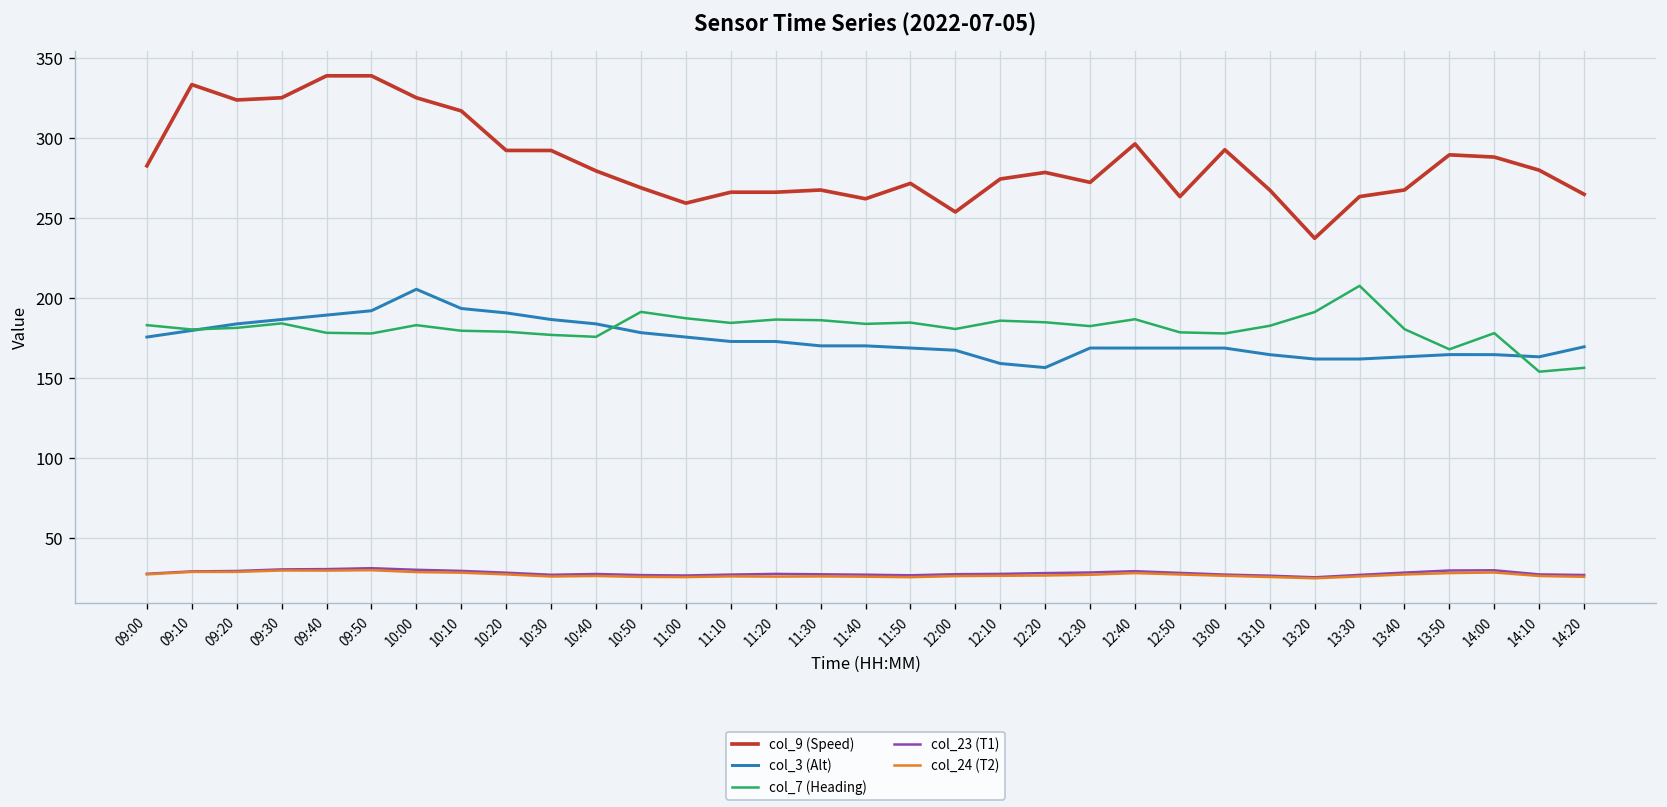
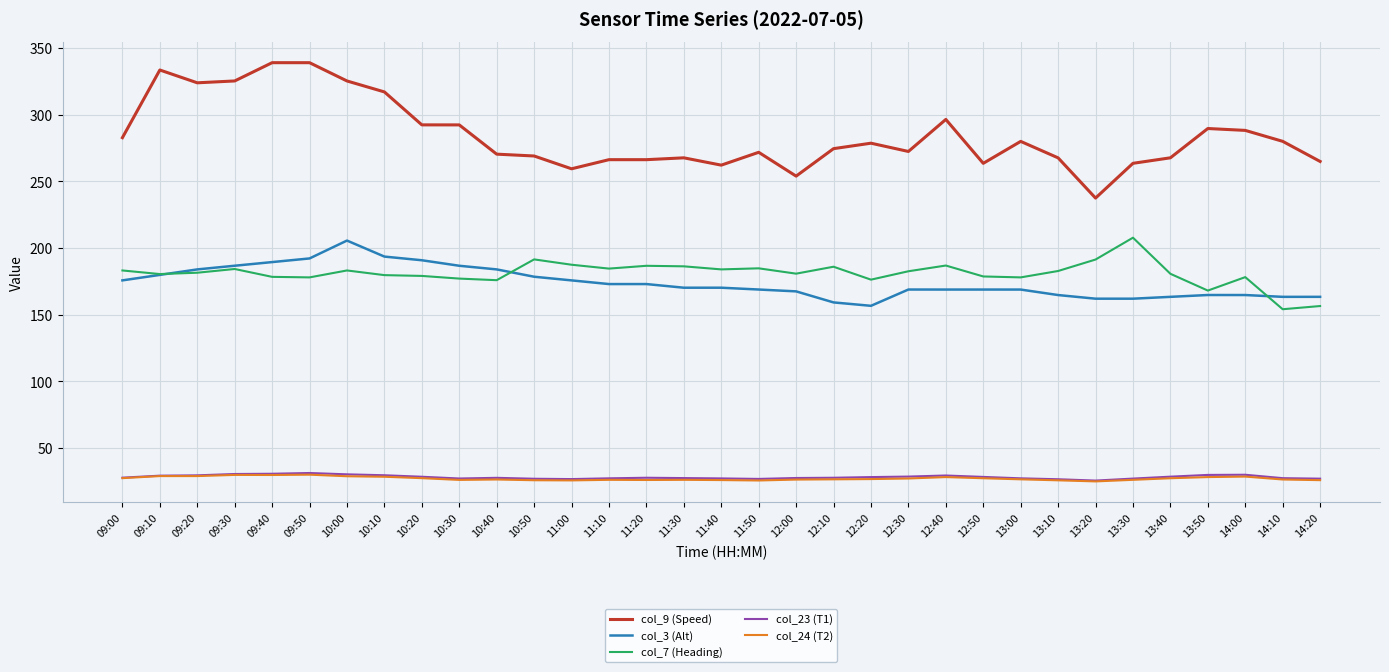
col_9 (Speed), 10:40: 280 -> 270
col_7 (Heading), 12:20: 185 -> 176
col_9 (Speed), 13:00: 293 -> 280
col_3 (Alt), 14:20: 170 -> 163
